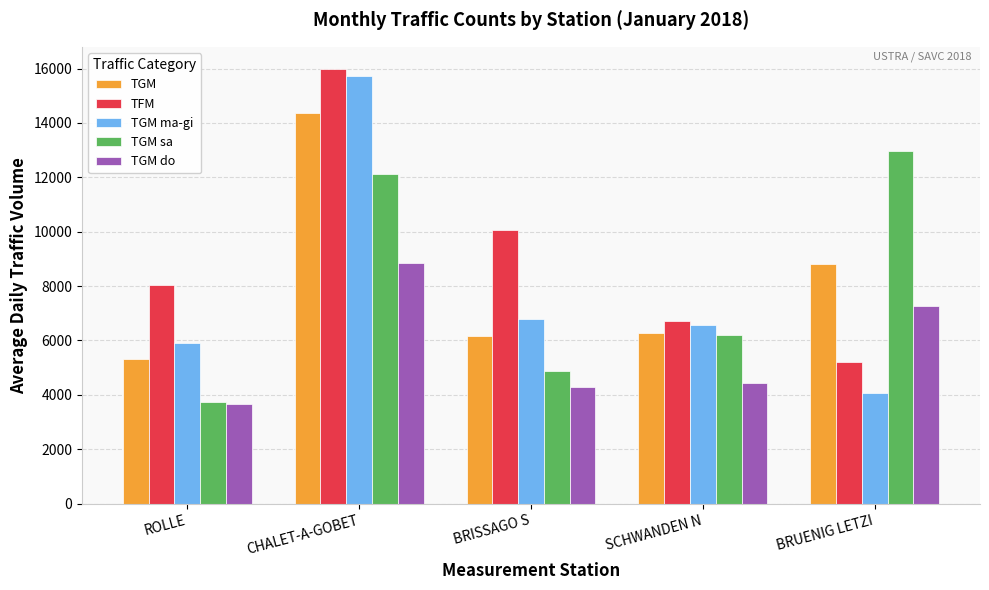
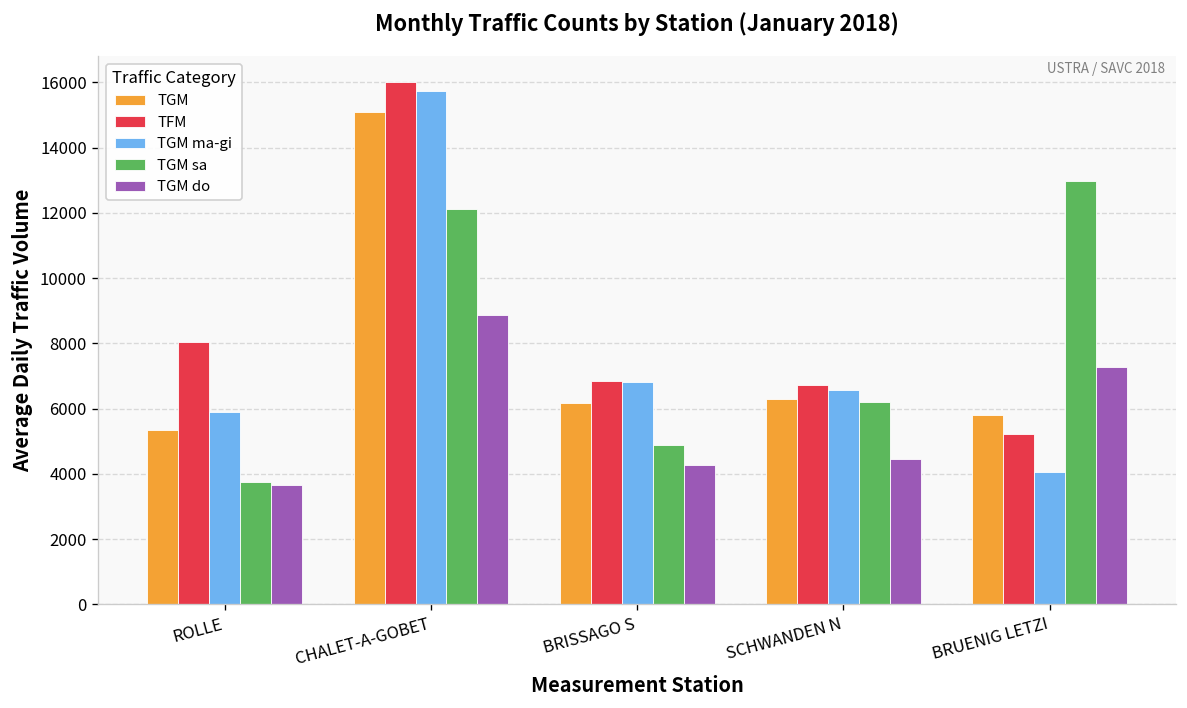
TGM, CHALET-A-GOBET: 14400 -> 15100
TFM, BRISSAGO S: 10100 -> 6800
TGM, BRUENIG LETZI: 8800 -> 5800
